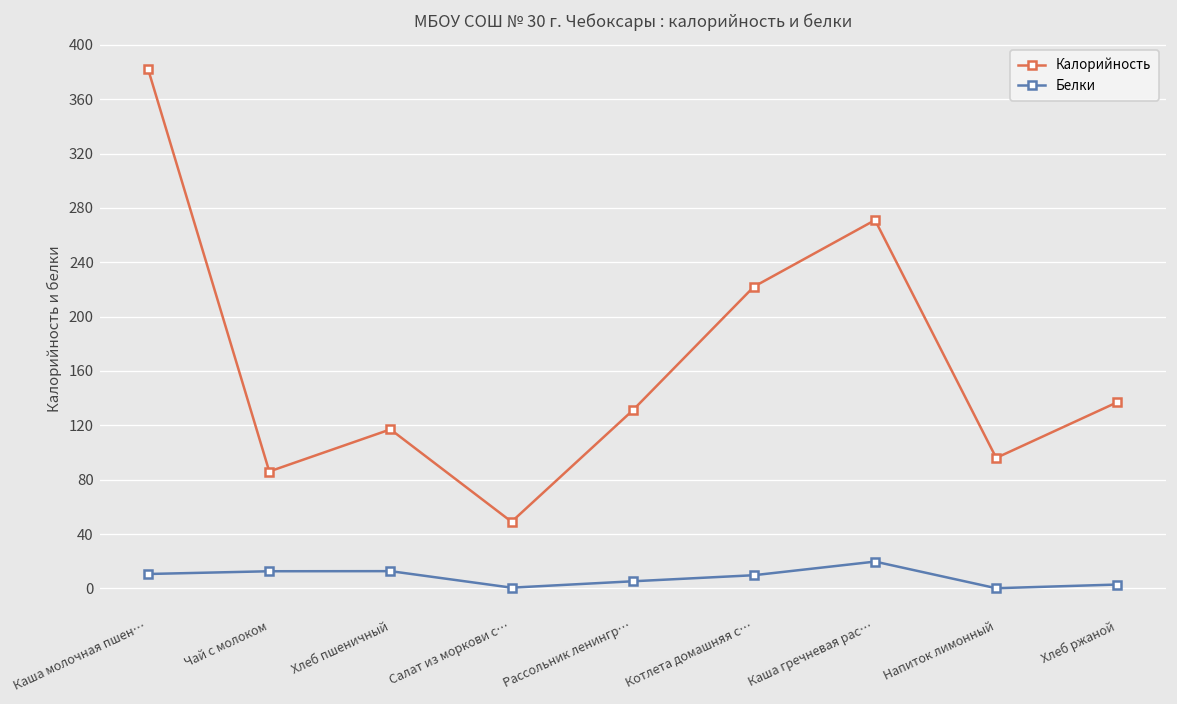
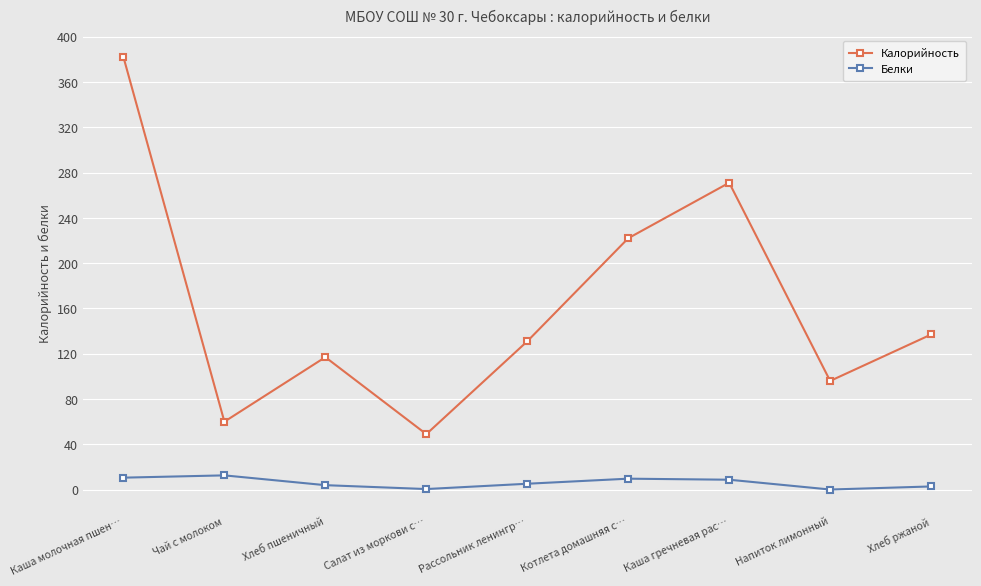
Калорийность, Чай с молоком: 86 -> 60
Белки, Хлеб пшеничный: 13 -> 4
Белки, Каша гречневая рас…: 20 -> 9
